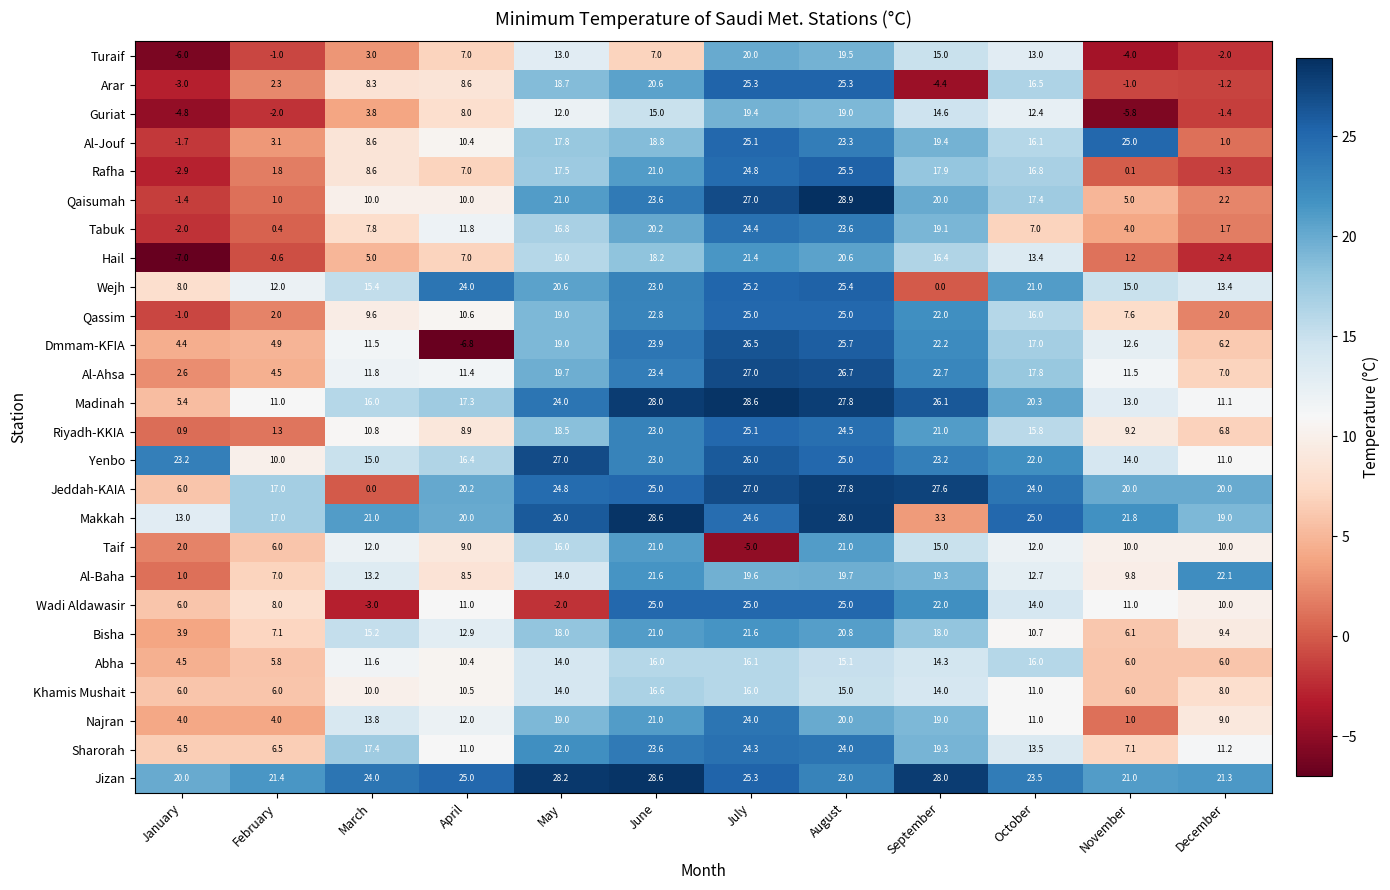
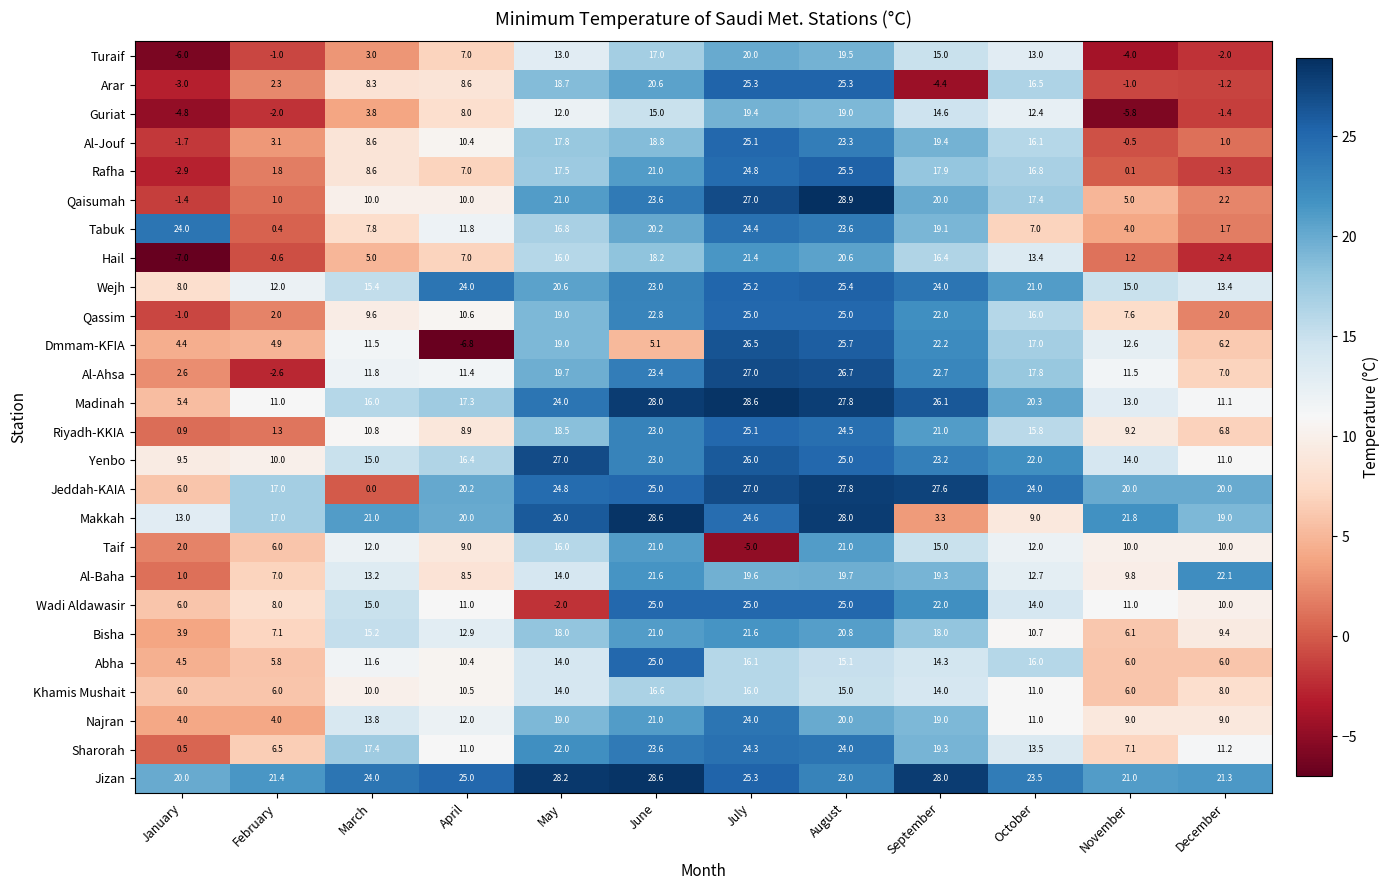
Turaif, June: 7.0 -> 17.0
Al-Jouf, November: 25.0 -> -0.5
Tabuk, January: -2.0 -> 24.0
Wejh, September: 0.0 -> 24.0
Dmmam-KFIA, June: 23.9 -> 5.1
Al-Ahsa, February: 4.5 -> -2.6
Yenbo, January: 23.2 -> 9.5
Makkah, October: 25.0 -> 9.0
Wadi Aldawasir, March: -3.0 -> 15.0
Abha, June: 16.0 -> 25.0
Najran, November: 1.0 -> 9.0
Sharorah, January: 6.5 -> 0.5
